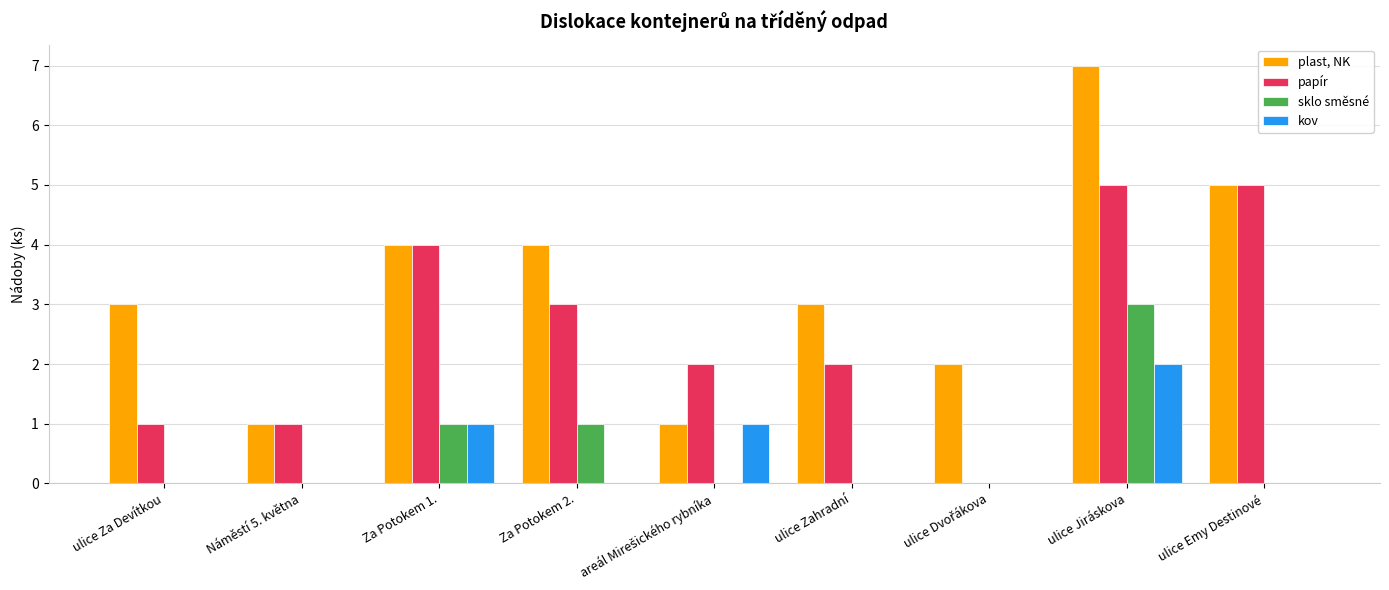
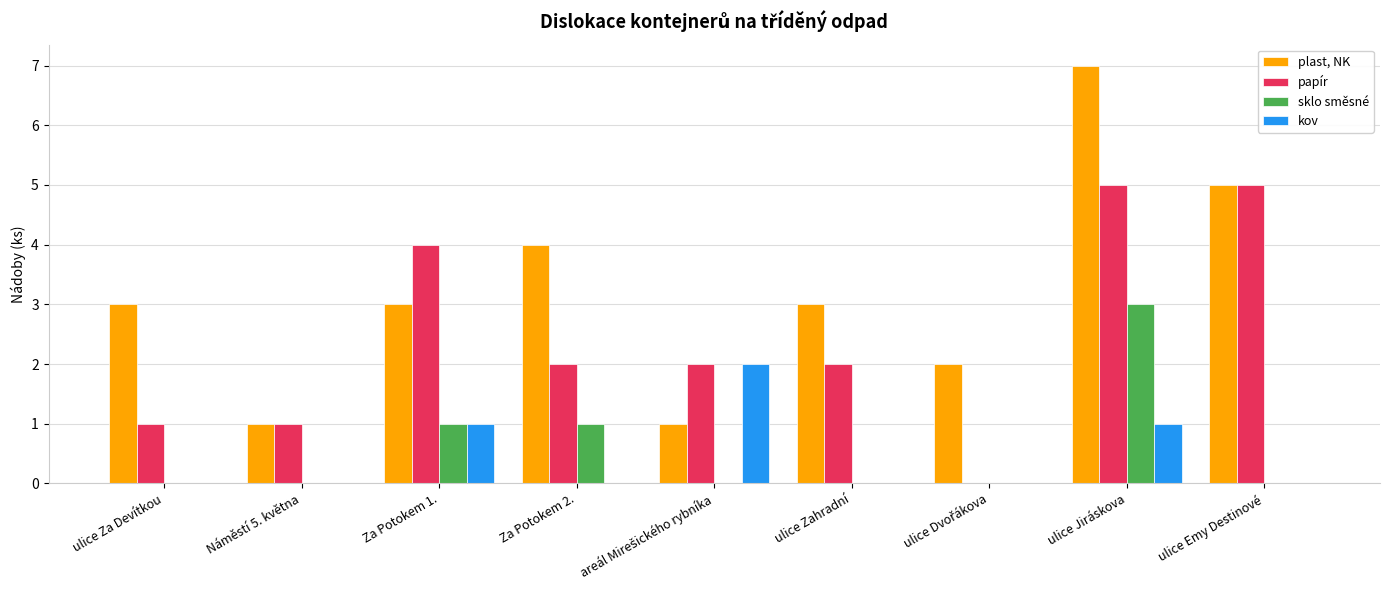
plast, NK, Za Potokem 1.: 4 -> 3
papír, Za Potokem 2.: 3 -> 2
kov, areál Mirešického rybníka: 1 -> 2
kov, ulice Jiráskova: 2 -> 1
